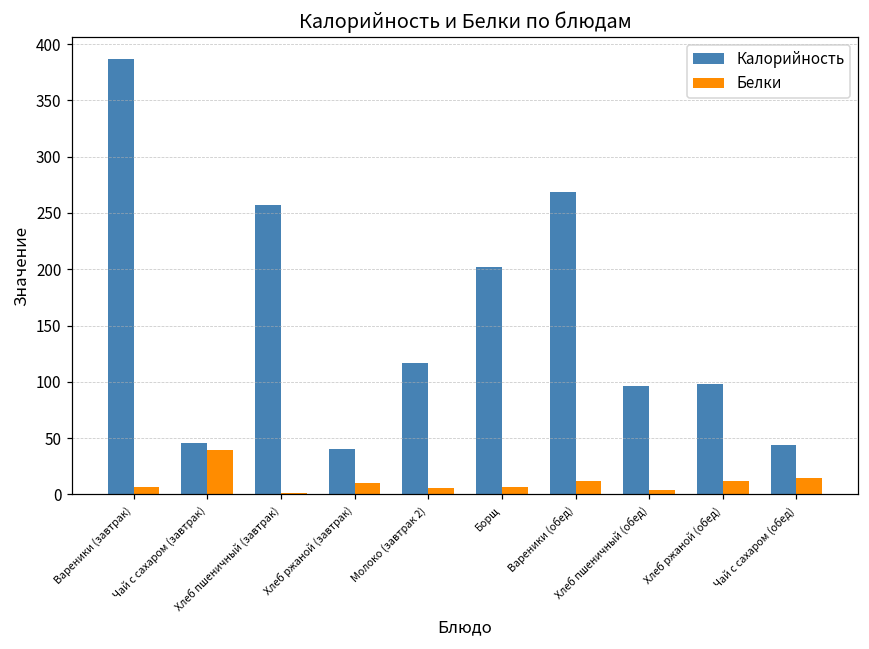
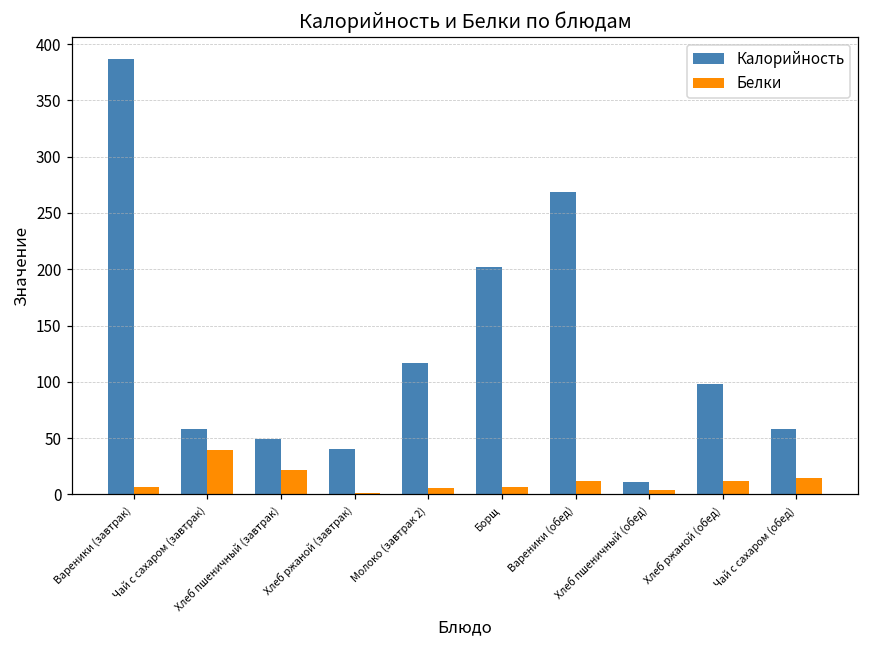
Калорийность, Чай с сахаром (завтрак): 46 -> 58
Калорийность, Хлеб пшеничный (завтрак): 257 -> 49
Белки, Хлеб пшеничный (завтрак): 2 -> 22
Белки, Хлеб ржаной (завтрак): 11 -> 1
Калорийность, Хлеб пшеничный (обед): 96 -> 11
Калорийность, Чай с сахаром (обед): 44 -> 58
